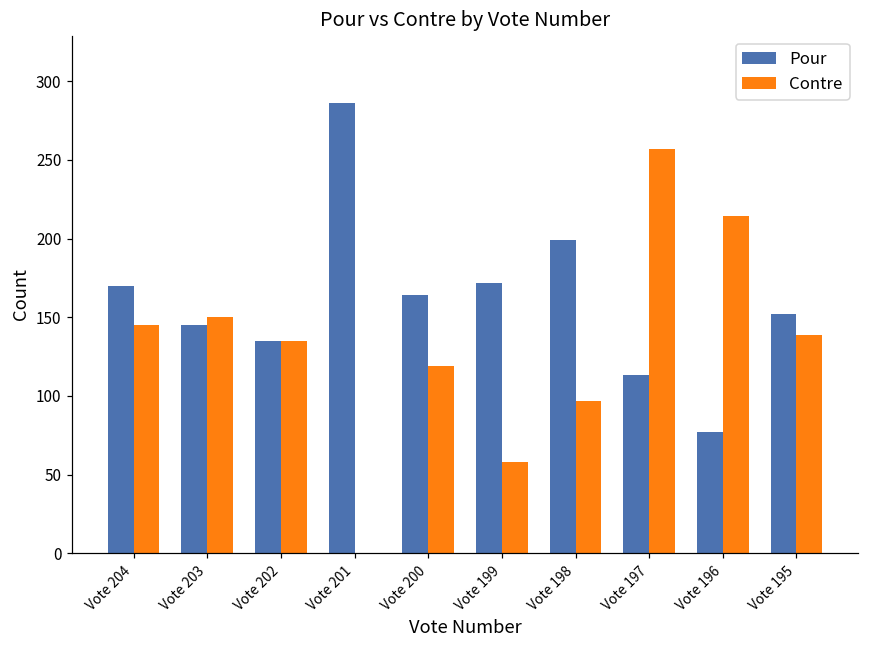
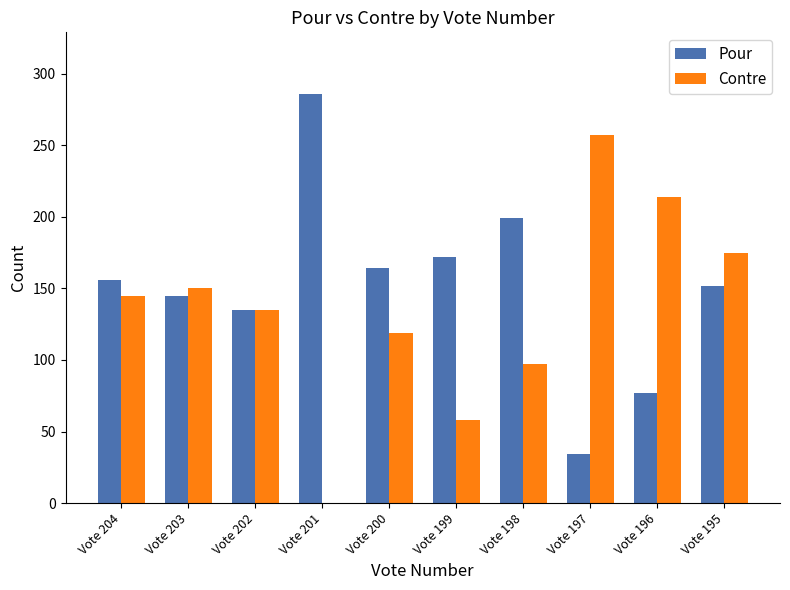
Pour, Vote 204: 170 -> 156
Pour, Vote 197: 113 -> 34
Contre, Vote 195: 139 -> 175
